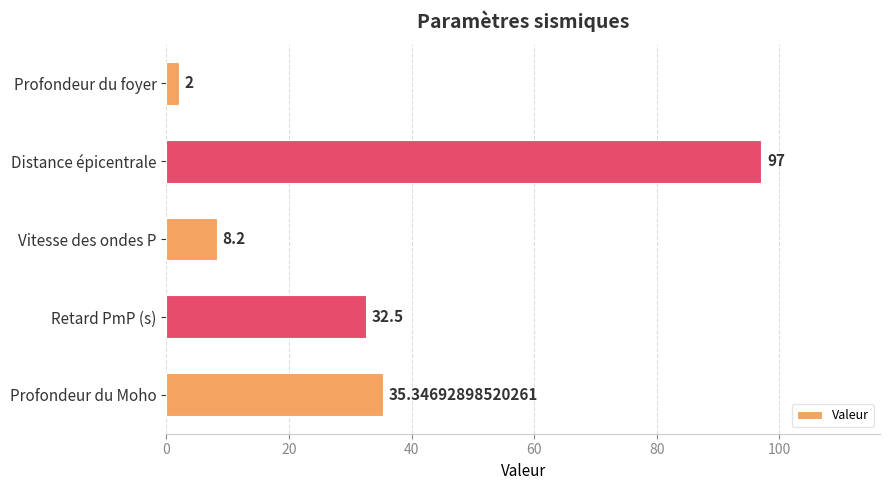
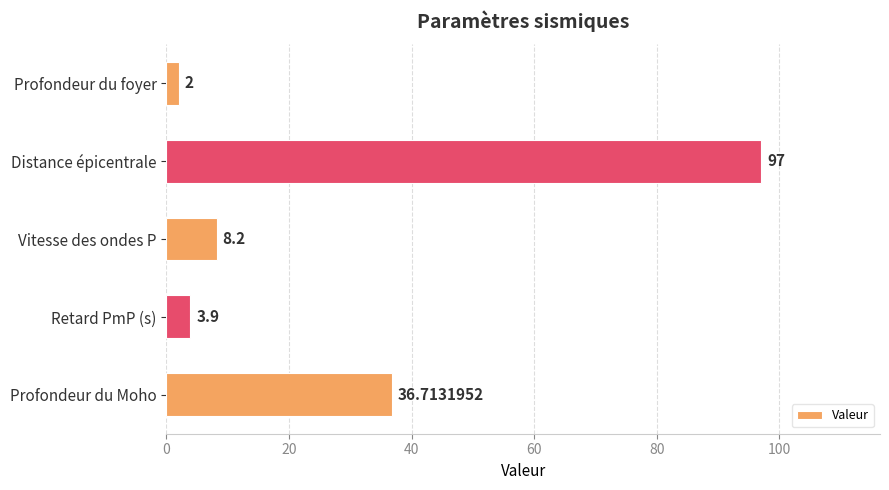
Retard PmP (s): 32.5 -> 3.9
Profondeur du Moho: 35.34692898520261 -> 36.7131952
